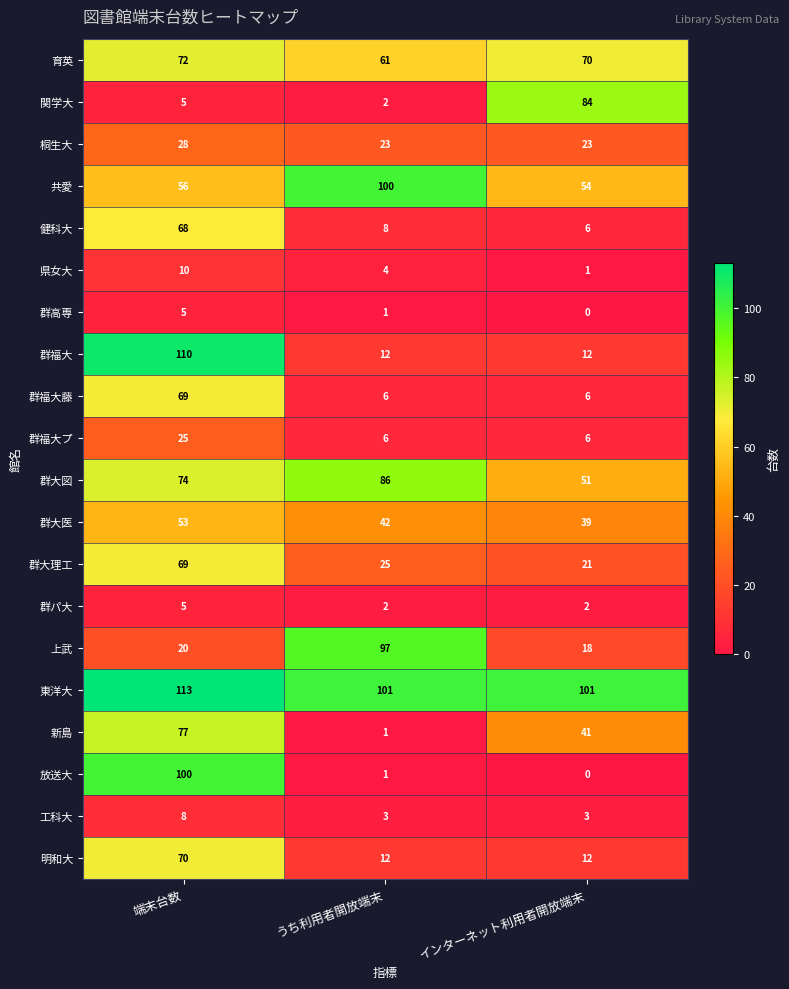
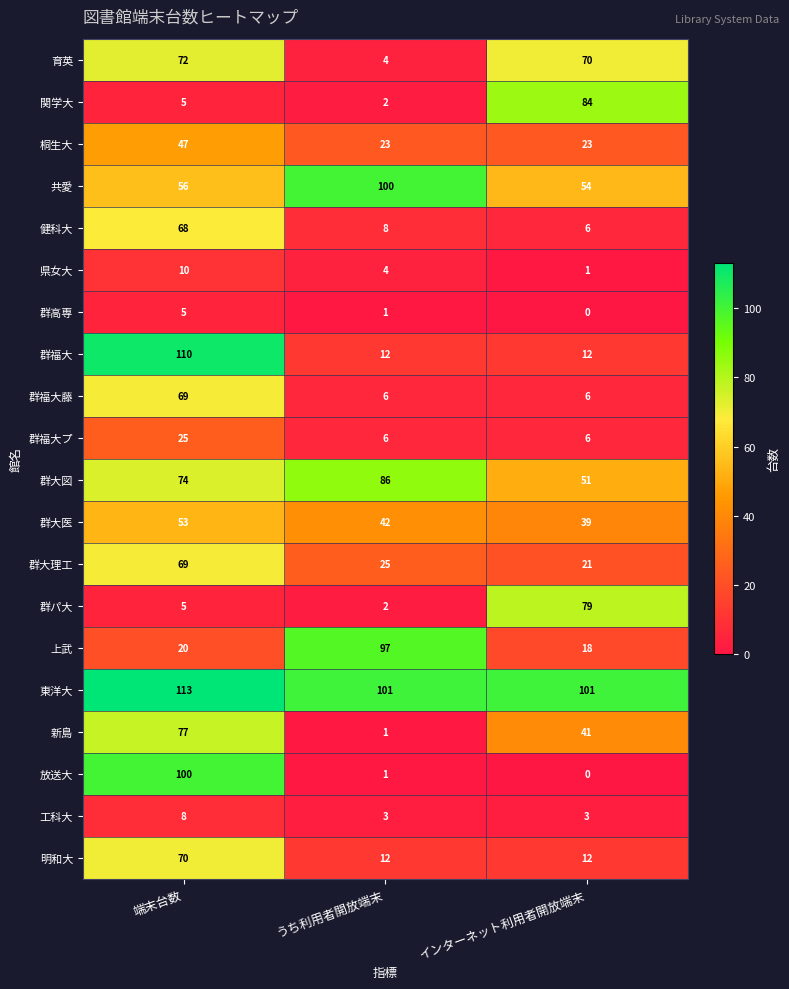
育英, うち利用者開放端末: 61 -> 4
桐生大, 端末台数: 28 -> 47
群パ大, インターネット利用者開放端末: 2 -> 79
